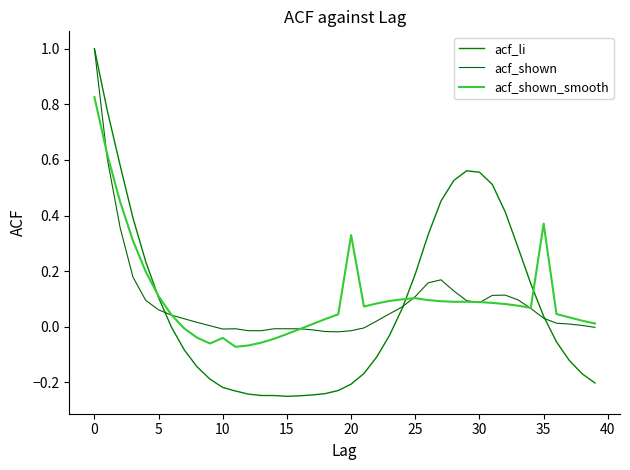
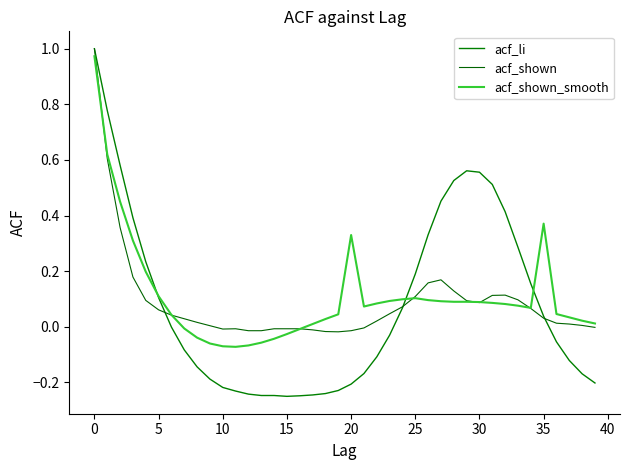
acf_shown_smooth, 0: 0.83 -> 0.97
acf_shown_smooth, 10: -0.04 -> -0.07
